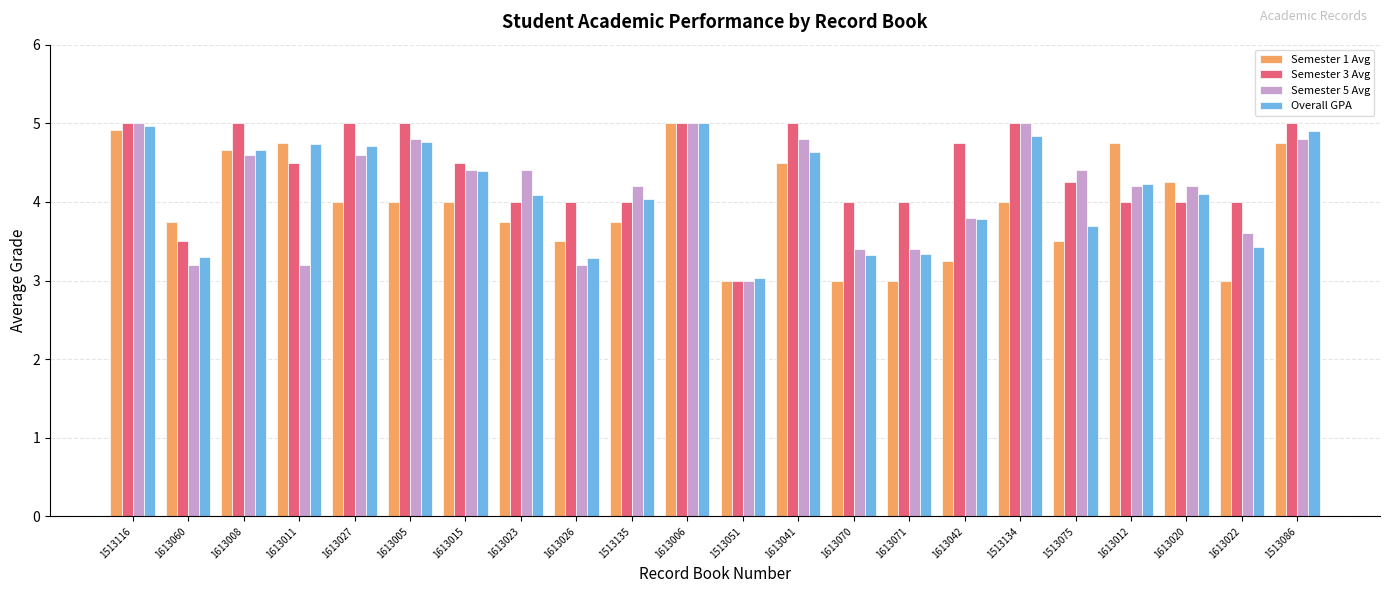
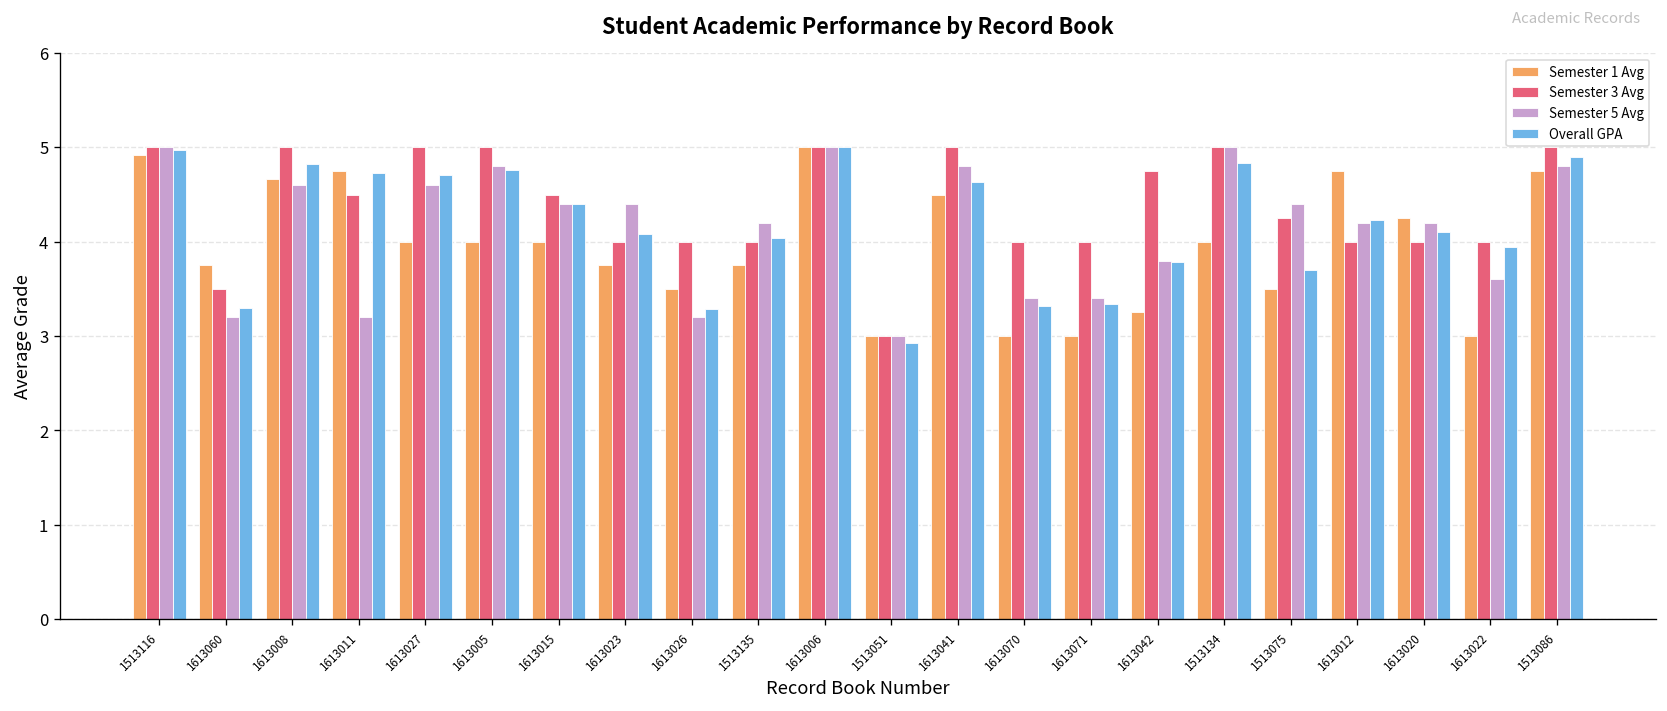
Overall GPA, 1613008: 4.7 -> 4.8
Overall GPA, 1513051: 3.0 -> 2.9
Overall GPA, 1613022: 3.4 -> 3.9
